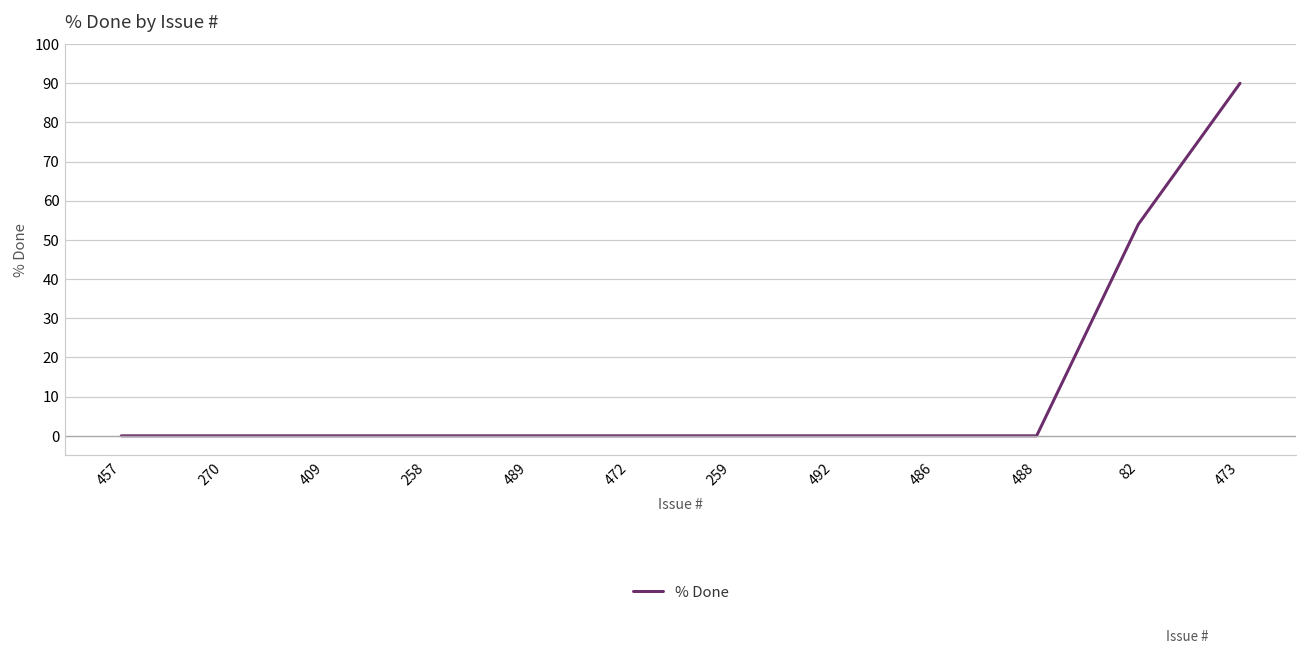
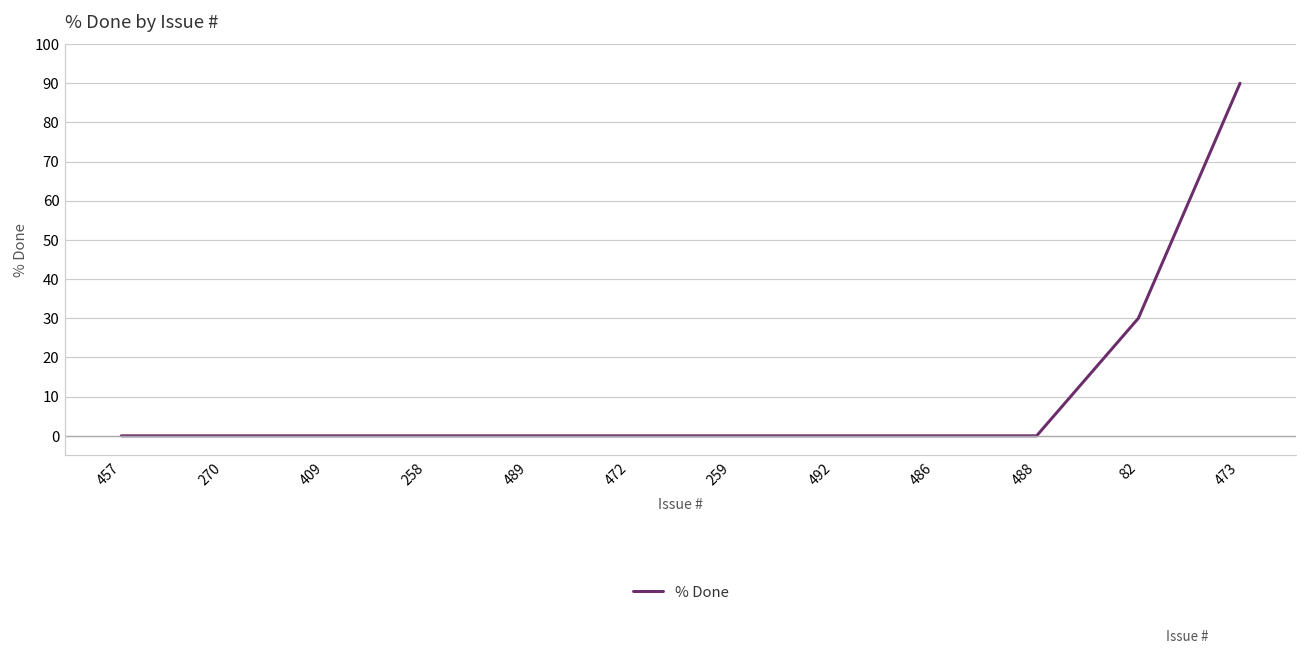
82: 54 -> 30
